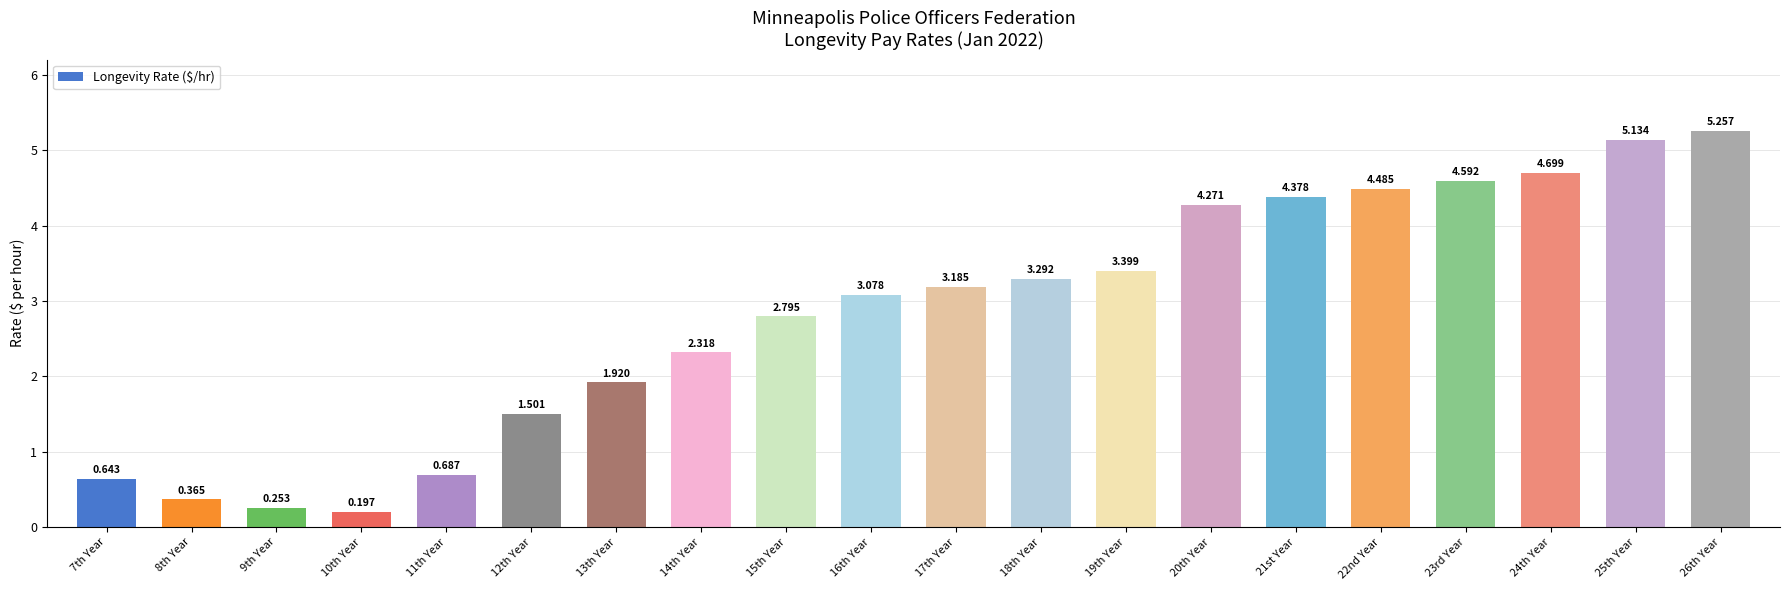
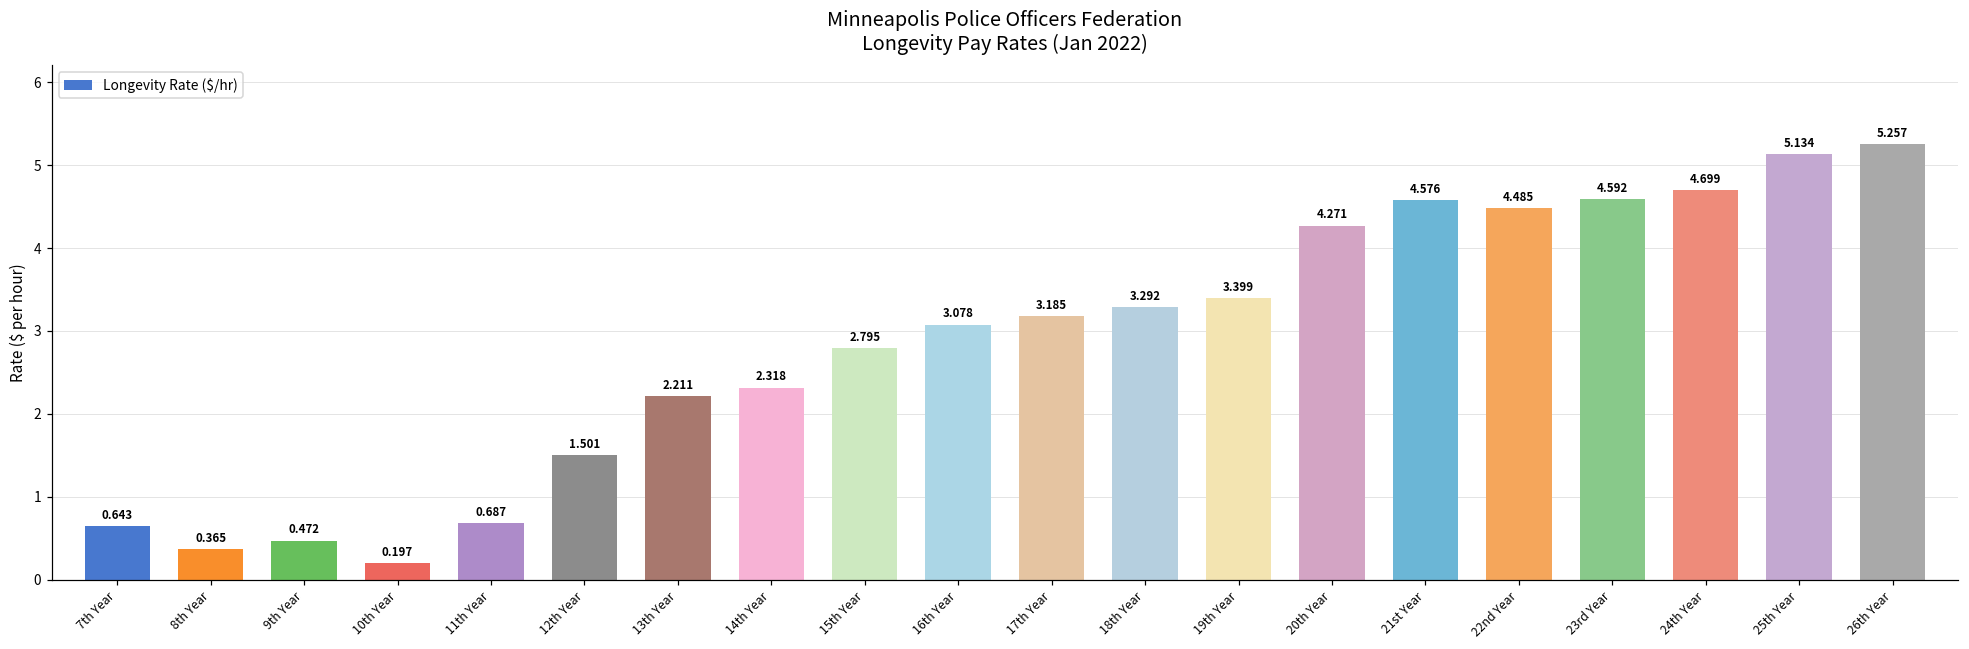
9th Year: 0.253 -> 0.472
13th Year: 1.920 -> 2.211
21st Year: 4.378 -> 4.576
